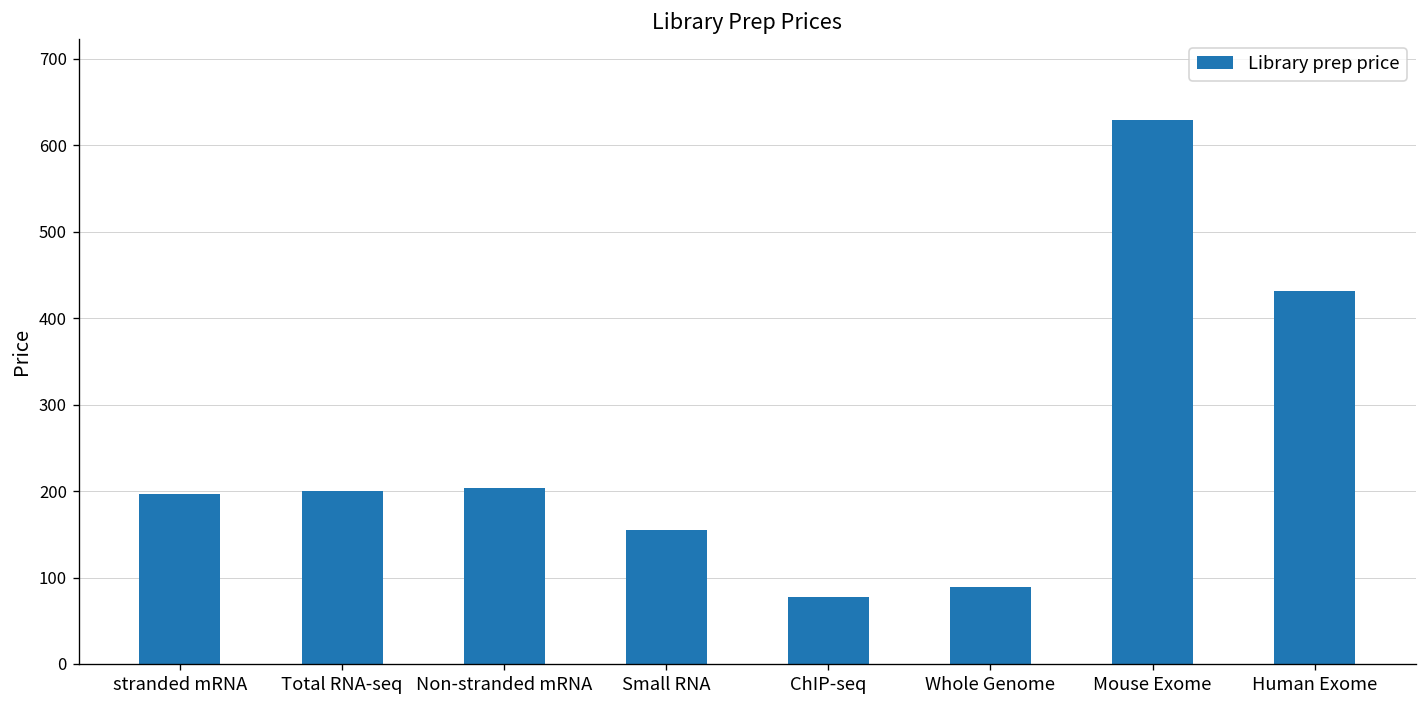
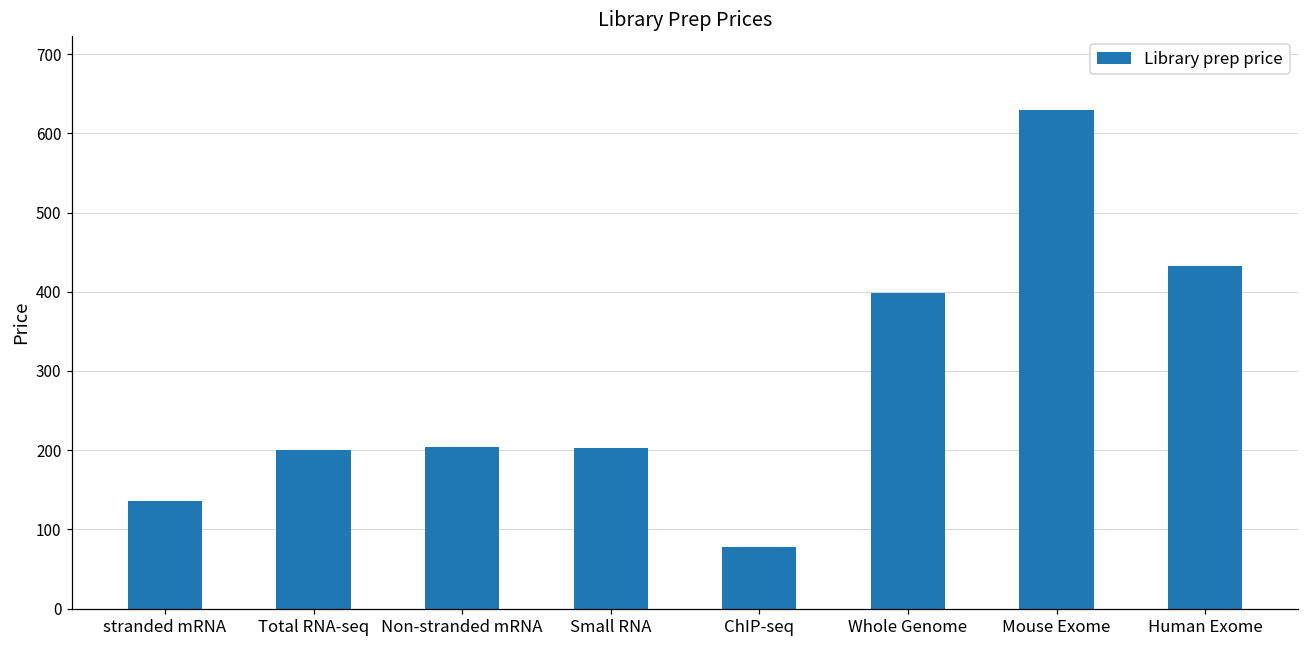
stranded mRNA: 200 -> 140
Small RNA: 160 -> 200
Whole Genome: 90 -> 400
